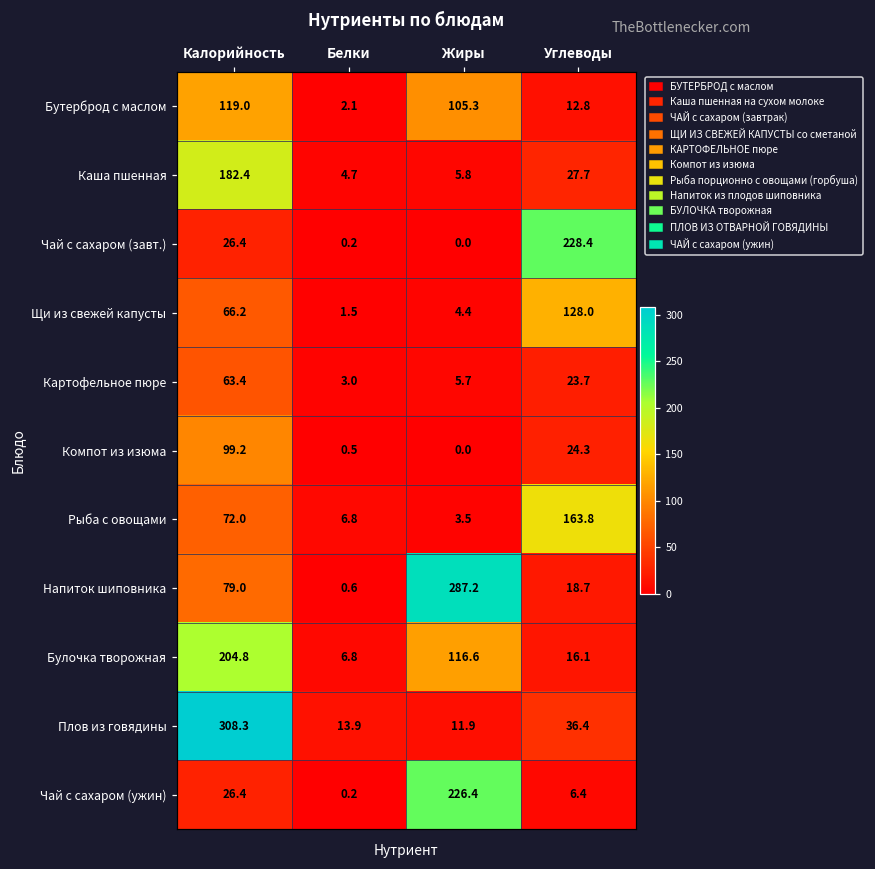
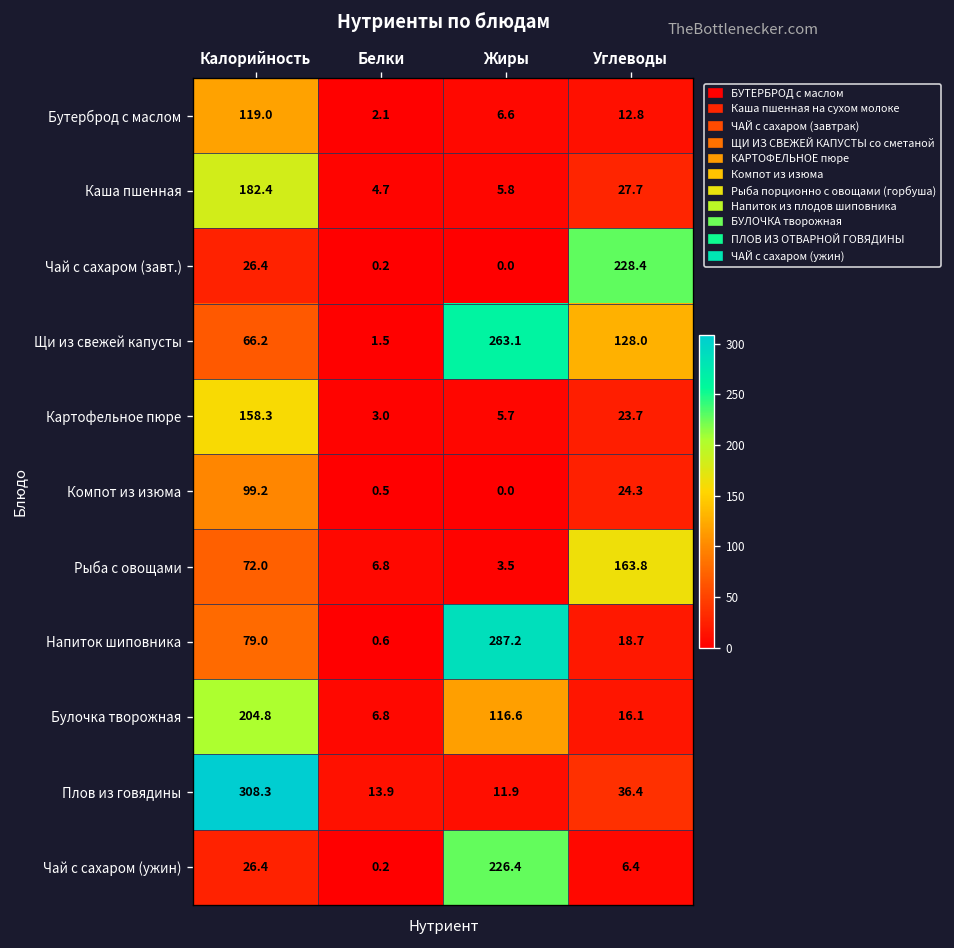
Бутерброд с маслом, Жиры: 105.3 -> 6.6
Щи из свежей капусты, Жиры: 4.4 -> 263.1
Картофельное пюре, Калорийность: 63.4 -> 158.3
